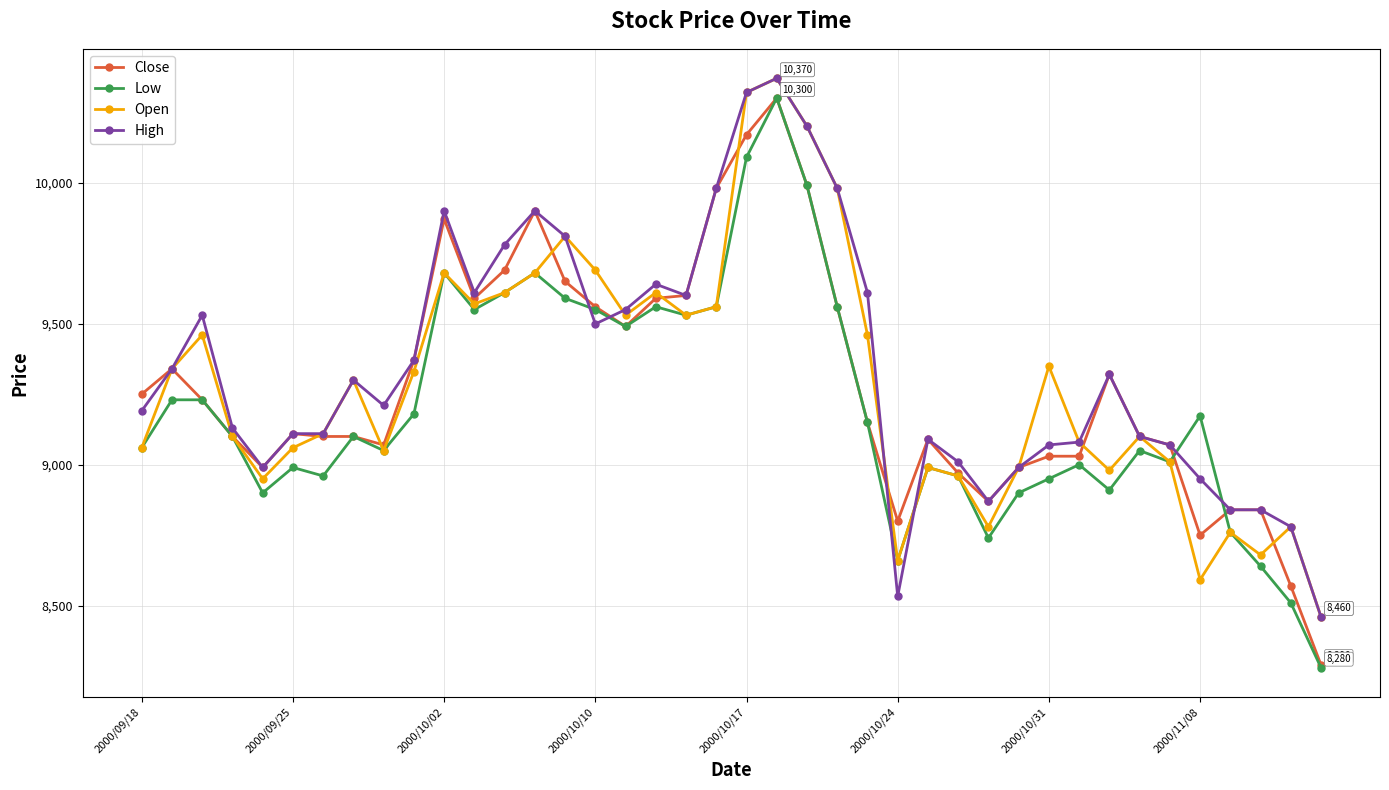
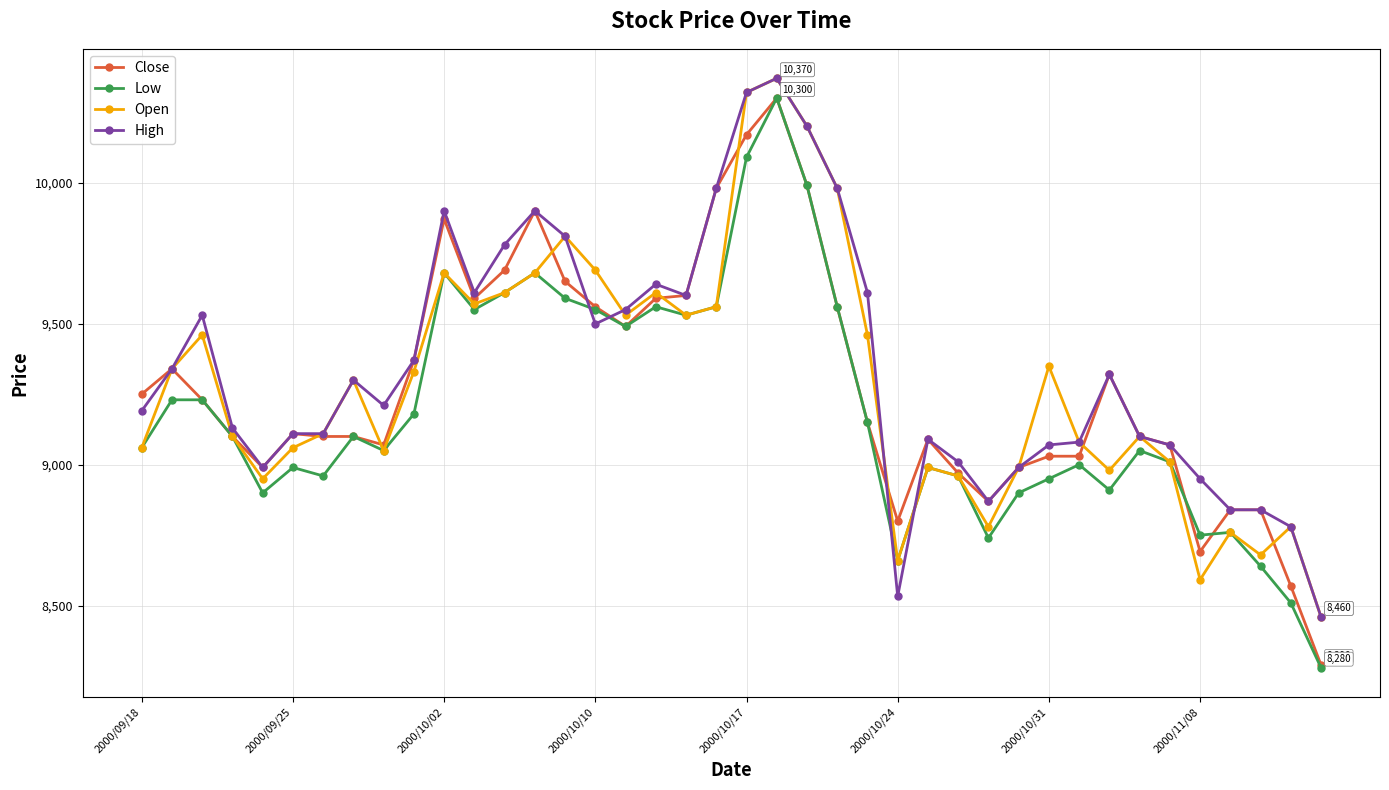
Close, 2000/11/08: 8,750 -> 8,690
Low, 2000/11/08: 9,170 -> 8,750
